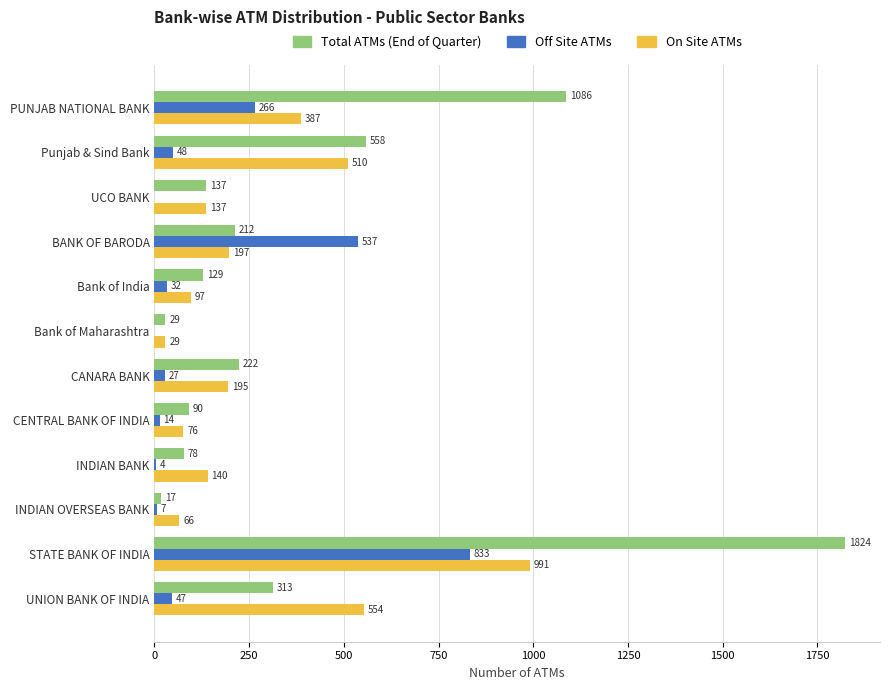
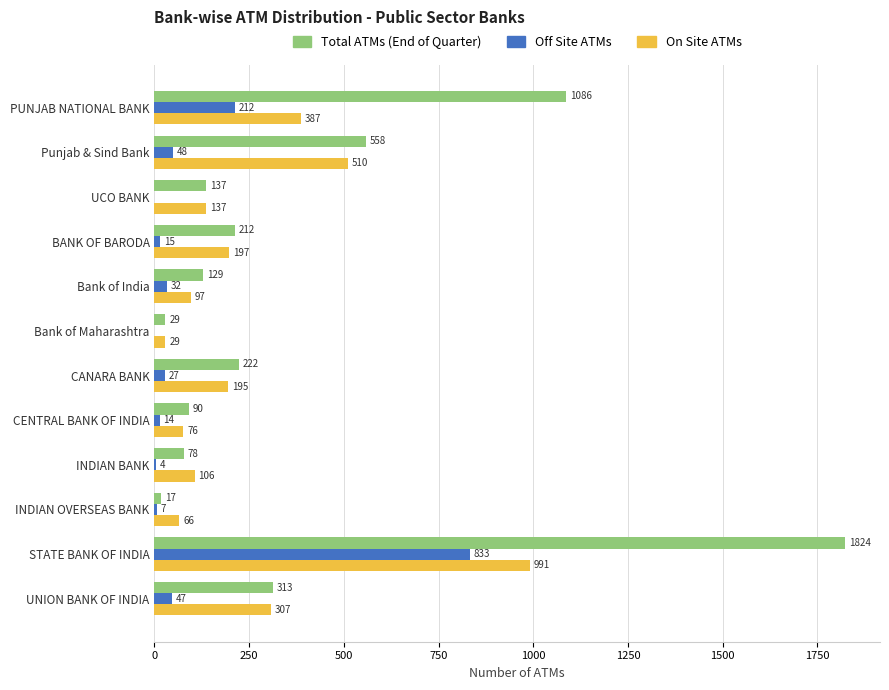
Off Site ATMs, PUNJAB NATIONAL BANK: 266 -> 212
Off Site ATMs, BANK OF BARODA: 537 -> 15
On Site ATMs, INDIAN BANK: 140 -> 106
On Site ATMs, UNION BANK OF INDIA: 554 -> 307
